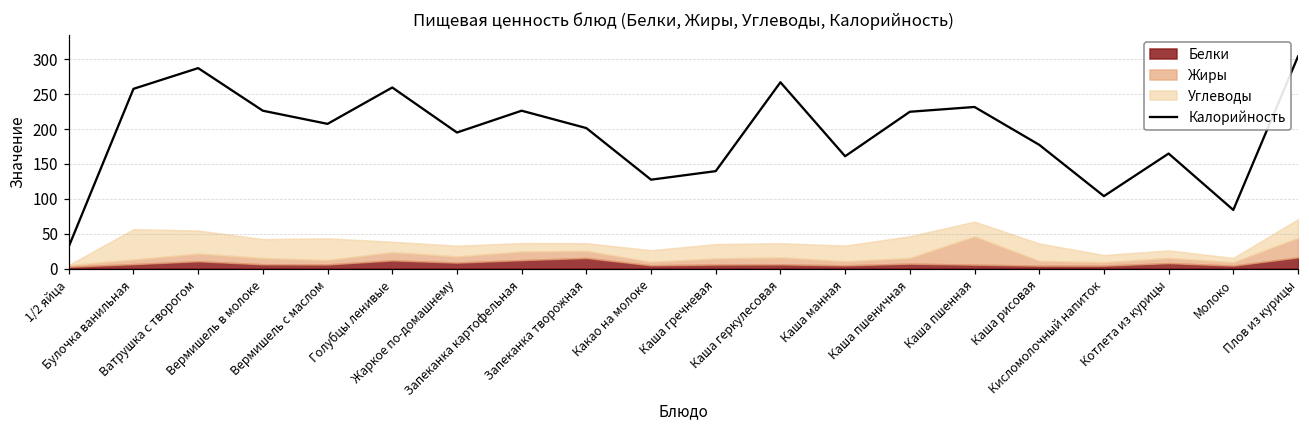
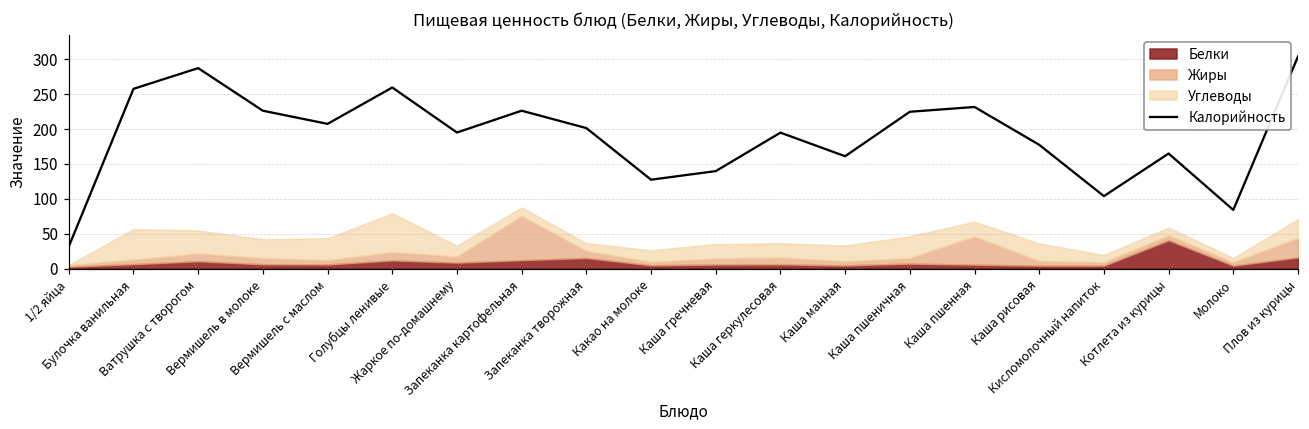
Углеводы, Голубцы ленивые: 10 -> 60
Жиры, Запеканка картофельная: 10 -> 60
Калорийность, Каша геркулесовая: 270 -> 190
Белки, Котлета из курицы: 10 -> 40
